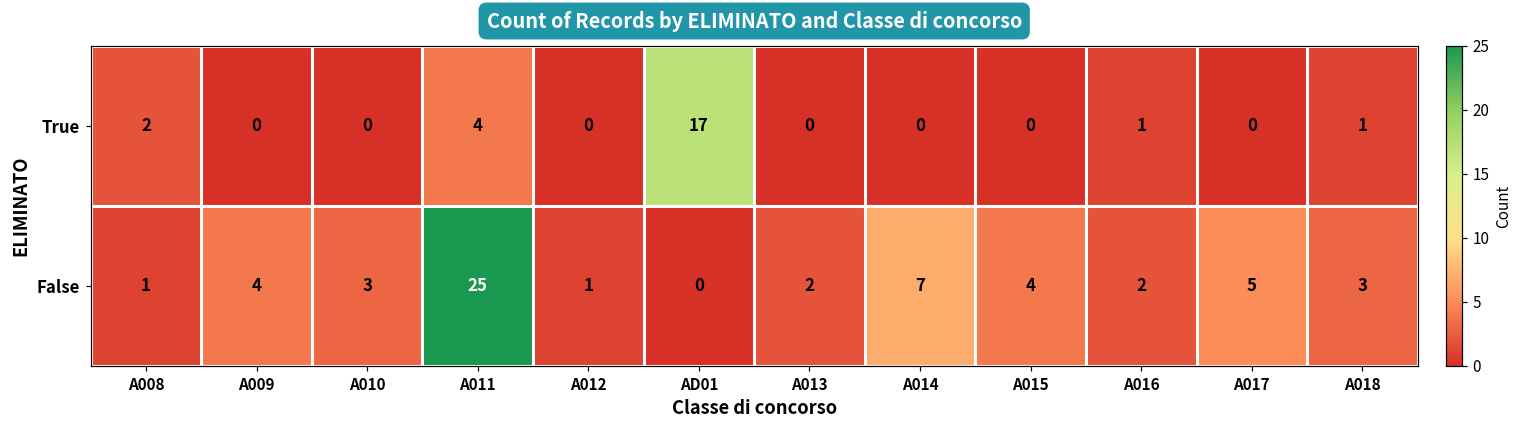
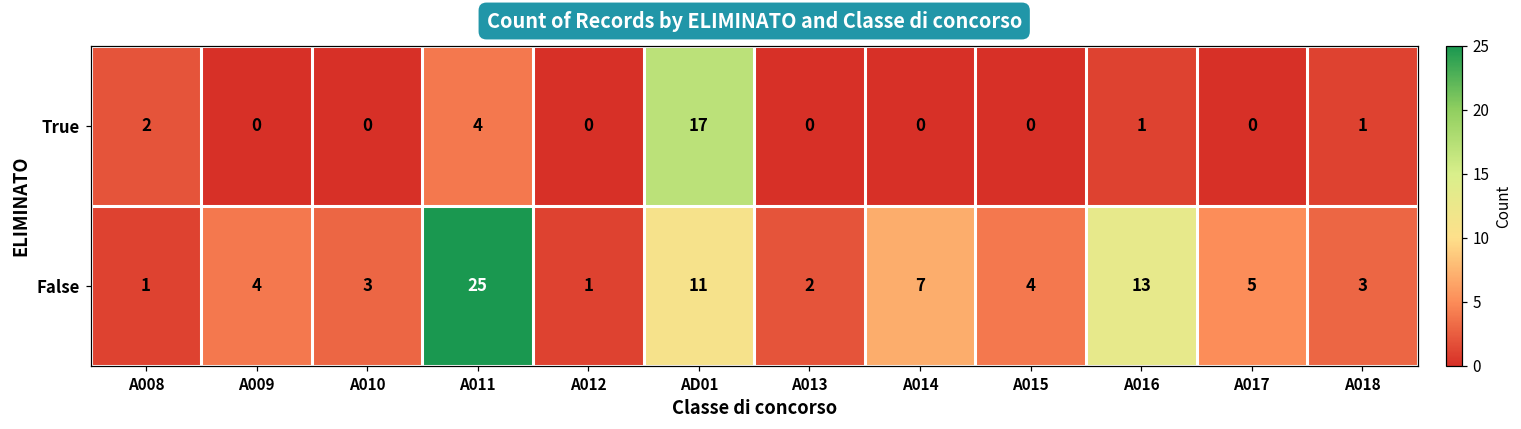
False, AD01: 0 -> 11
False, A016: 2 -> 13
